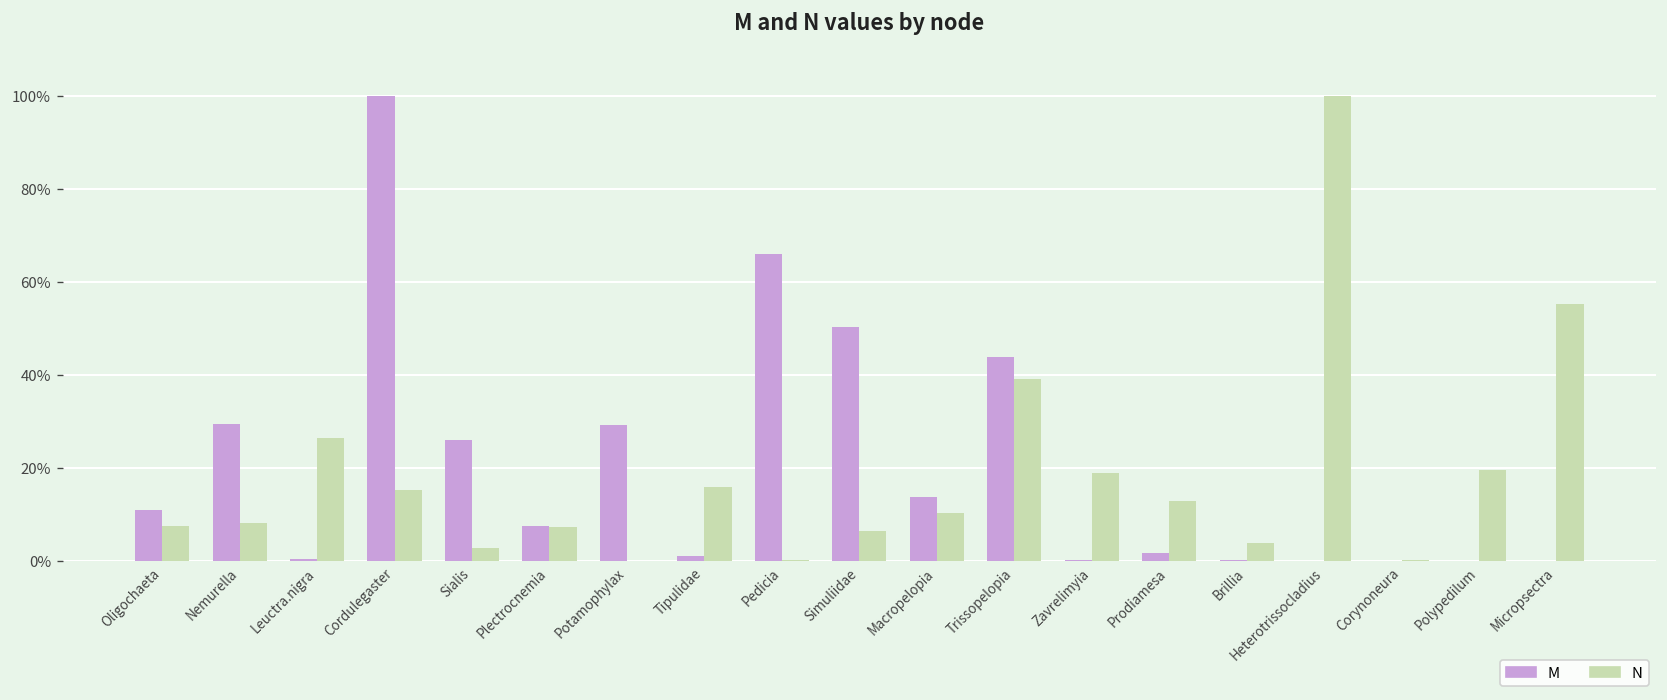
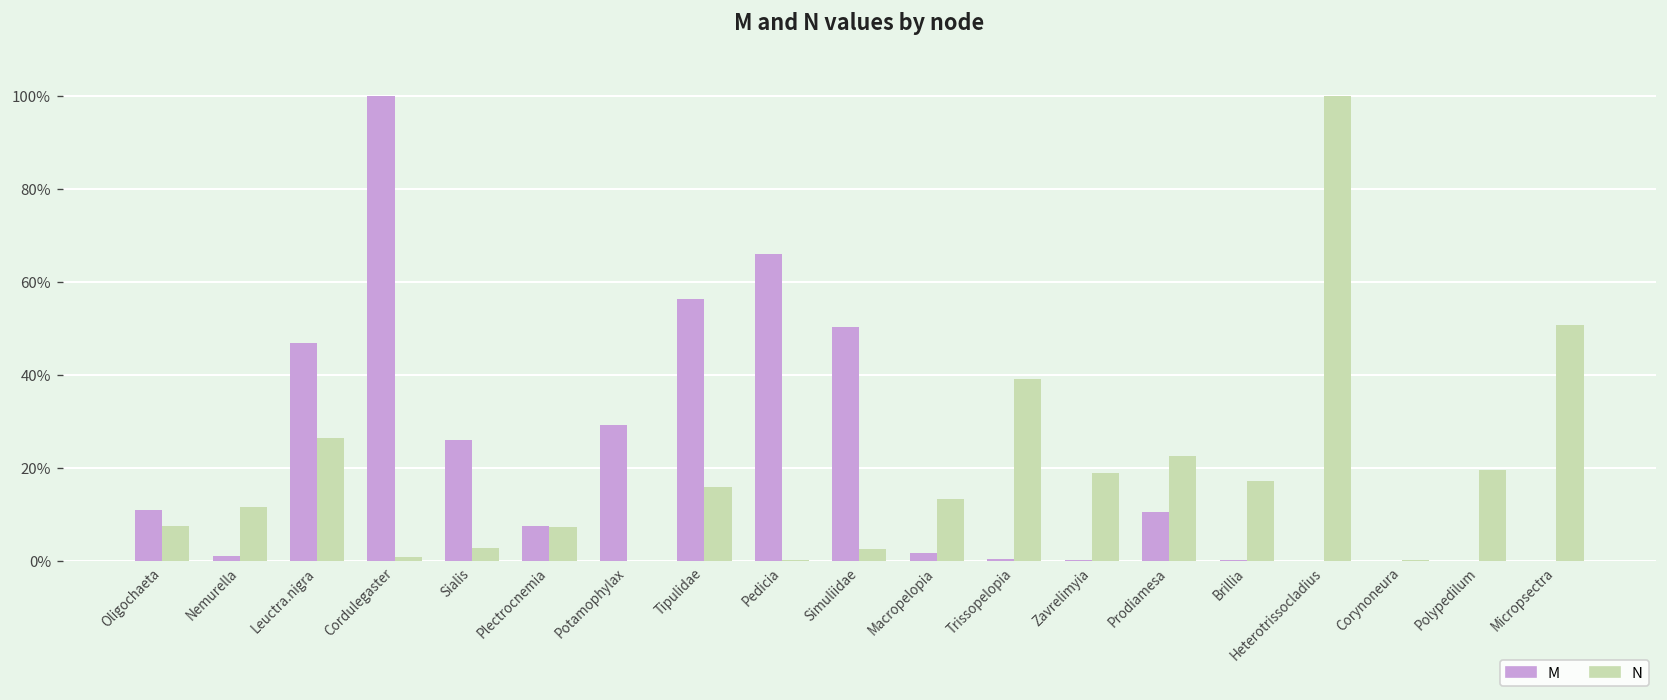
M, Nemurella: 29% -> 1%
N, Nemurella: 8% -> 12%
M, Leuctra.nigra: 0% -> 47%
N, Cordulegaster: 15% -> 1%
M, Tipulidae: 1% -> 56%
N, Simuliidae: 7% -> 3%
M, Macropelopia: 14% -> 2%
N, Macropelopia: 10% -> 13%
M, Trissopelopia: 44% -> 0%
M, Prodiamesa: 2% -> 11%
N, Prodiamesa: 13% -> 23%
N, Brillia: 4% -> 17%
N, Micropsectra: 55% -> 51%
